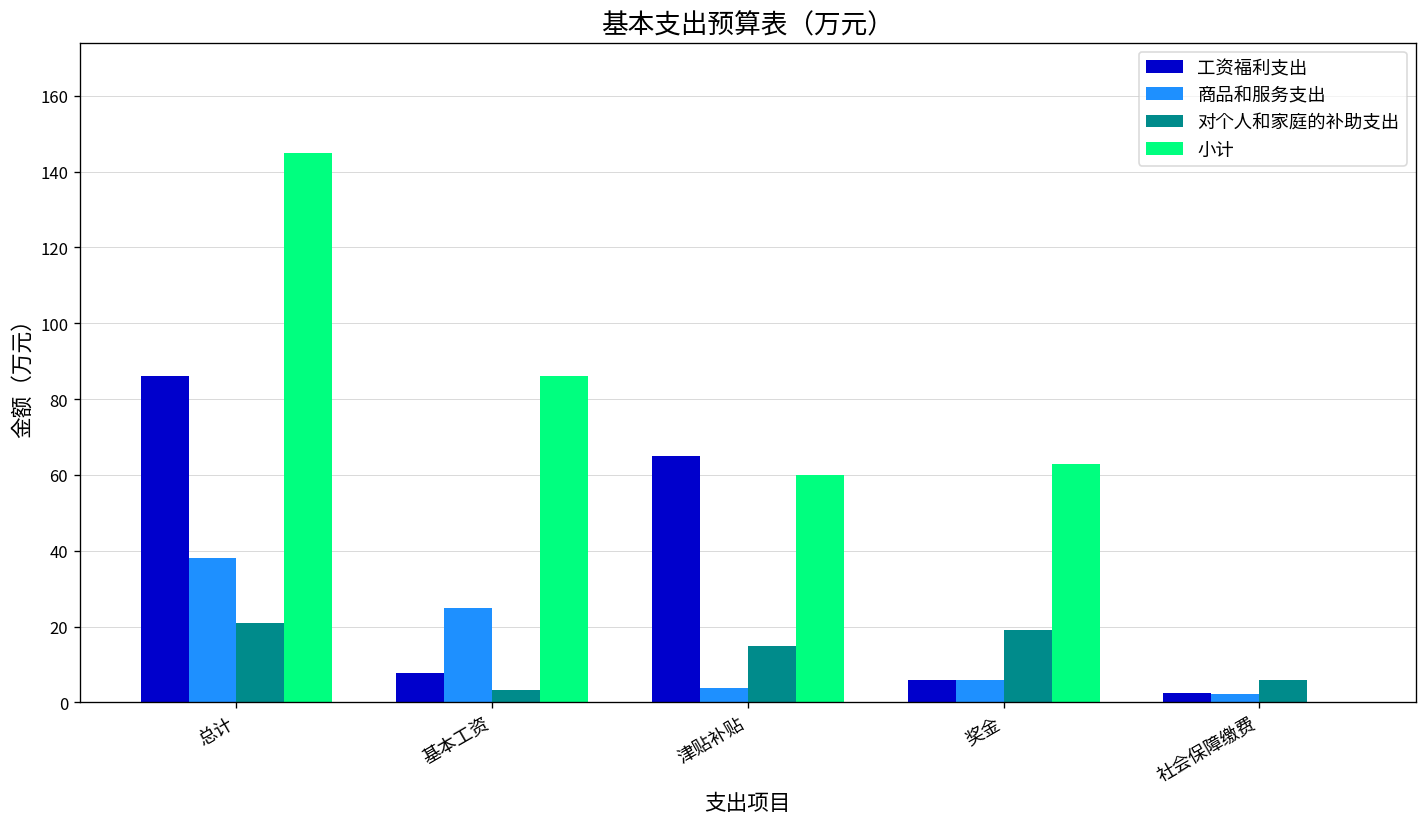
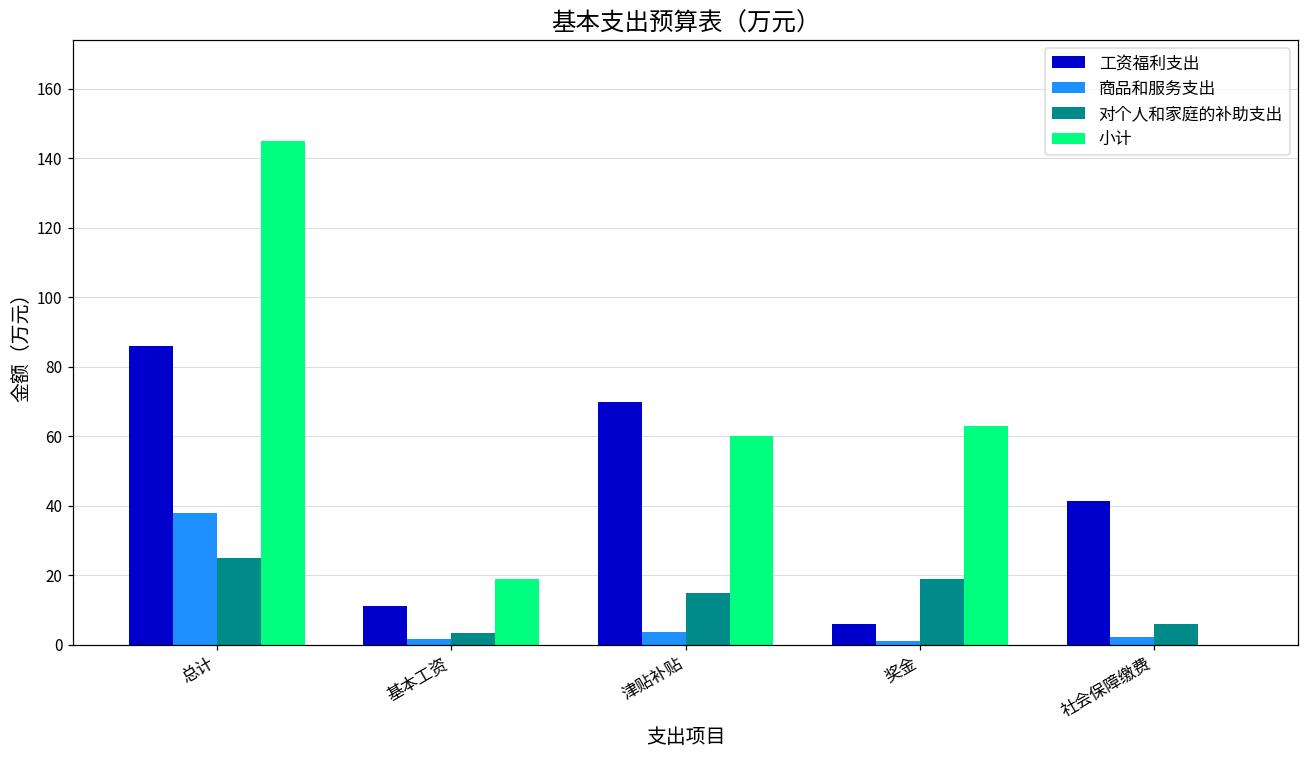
对个人和家庭的补助支出, 总计: 21 -> 25
工资福利支出, 基本工资: 8 -> 11
商品和服务支出, 基本工资: 25 -> 2
小计, 基本工资: 86 -> 19
工资福利支出, 津贴补贴: 65 -> 70
商品和服务支出, 奖金: 6 -> 1
工资福利支出, 社会保障缴费: 3 -> 41
